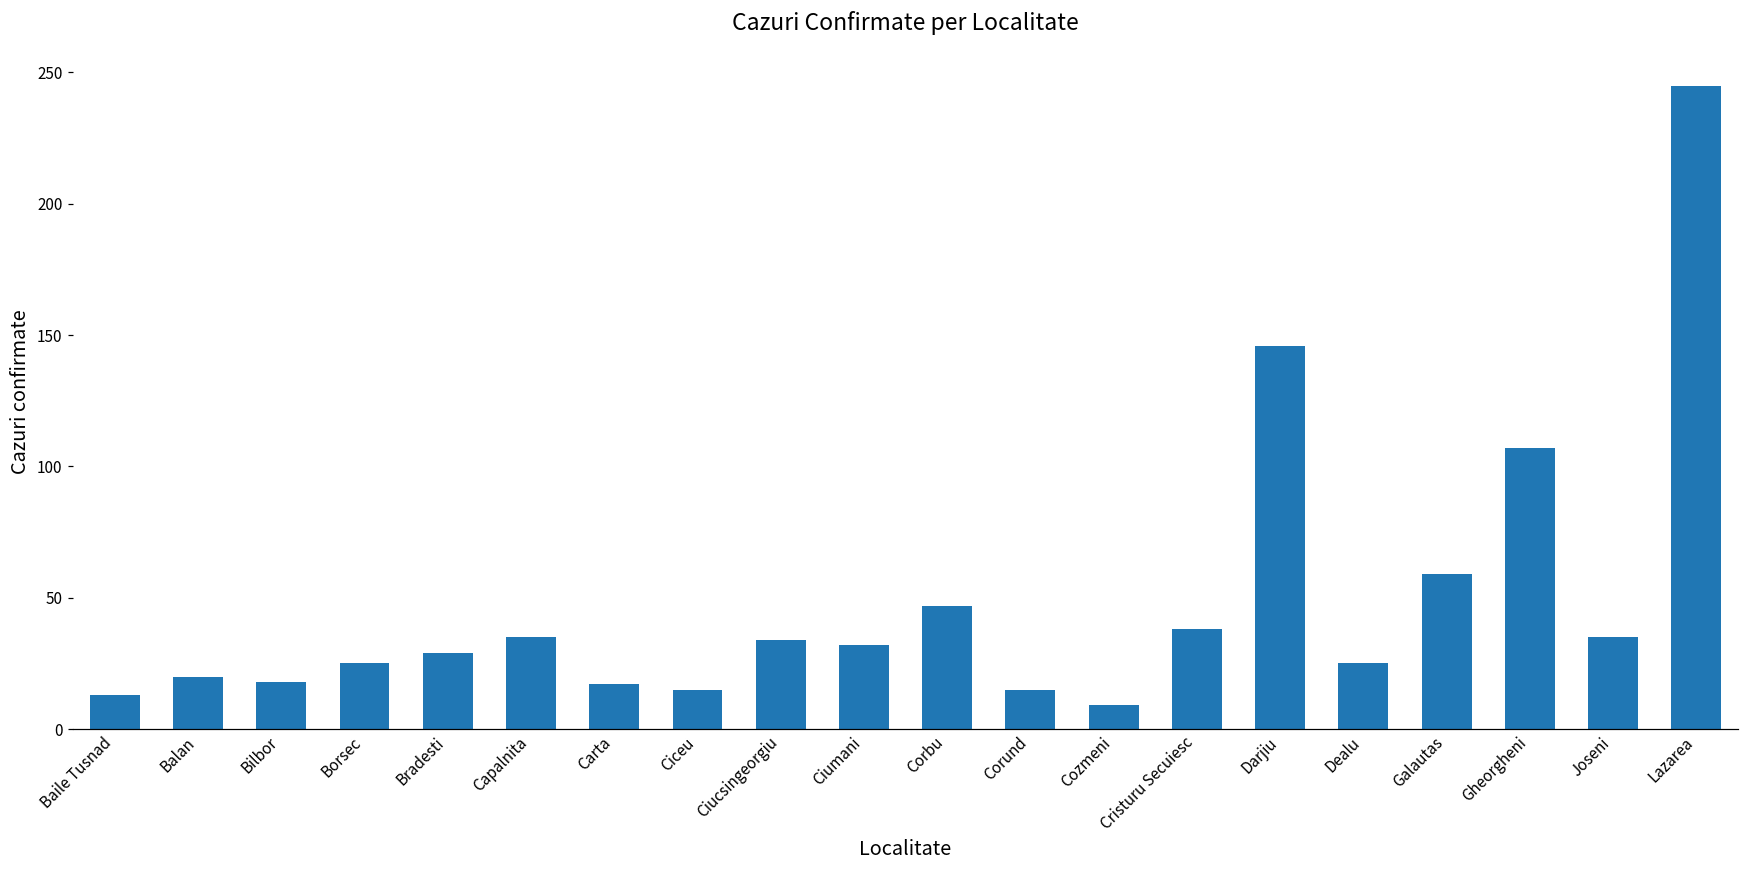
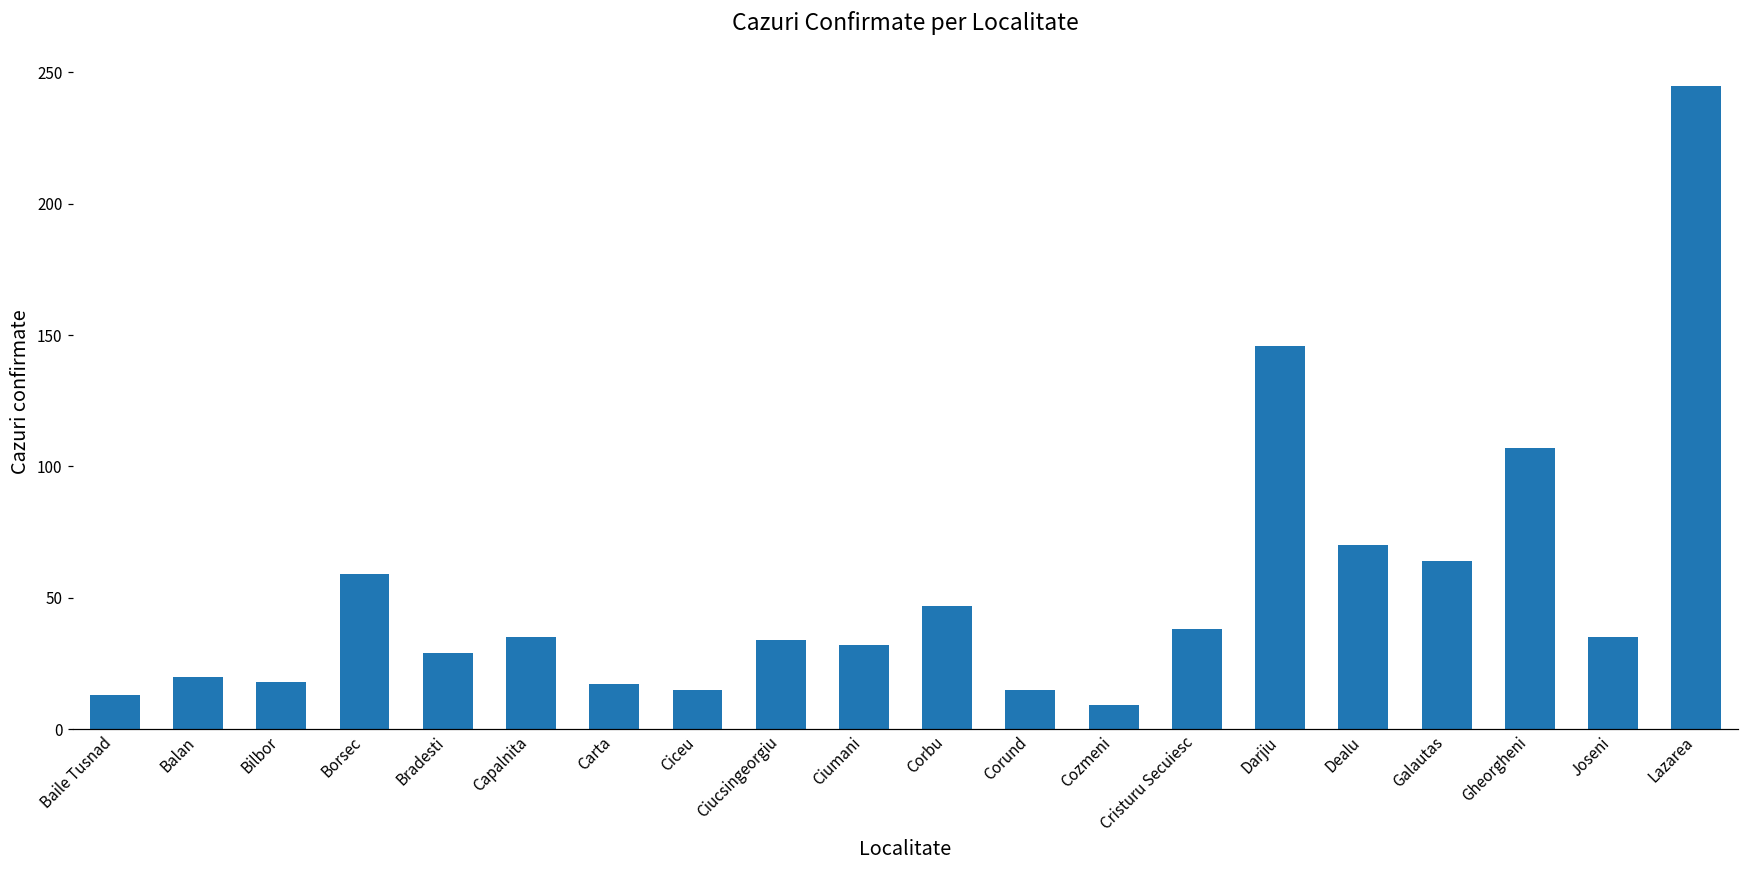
Borsec: 25 -> 59
Dealu: 25 -> 70
Galautas: 59 -> 64
